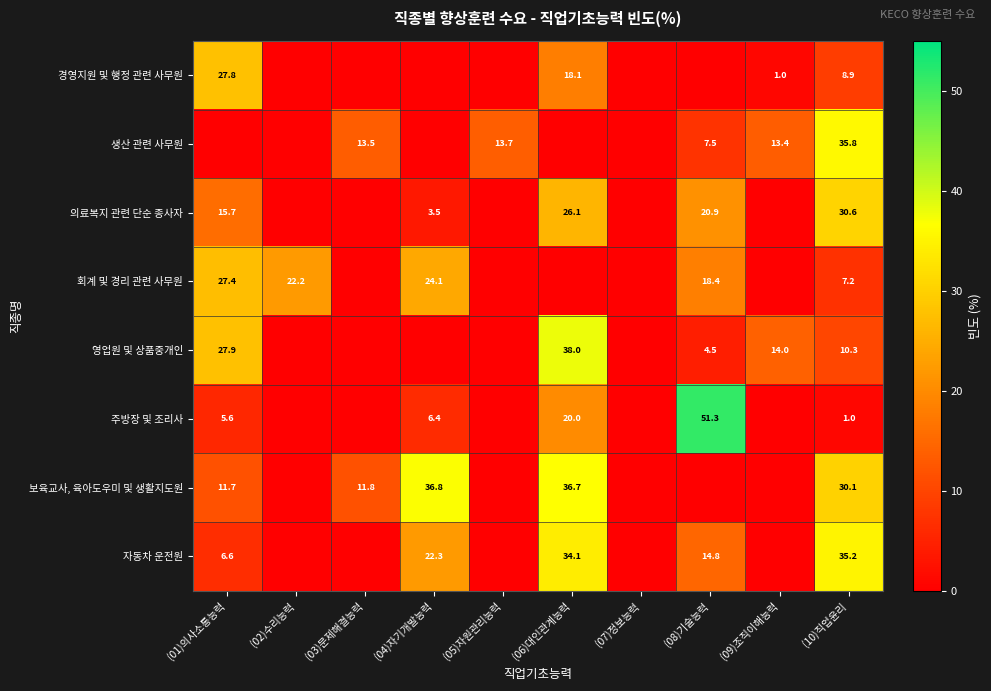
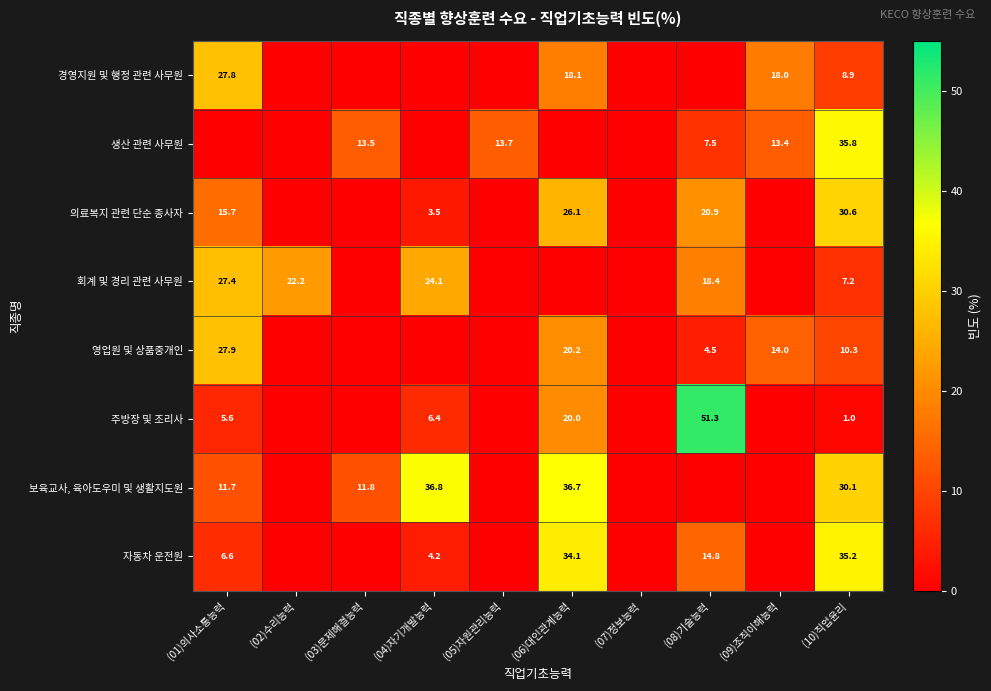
경영지원 및 행정 관련 사무원, (09)조직이해능력: 1.0 -> 18.0
영업원 및 상품중개인, (06)대인관계능력: 38.0 -> 20.2
자동차 운전원, (04)자기개발능력: 22.3 -> 4.2
